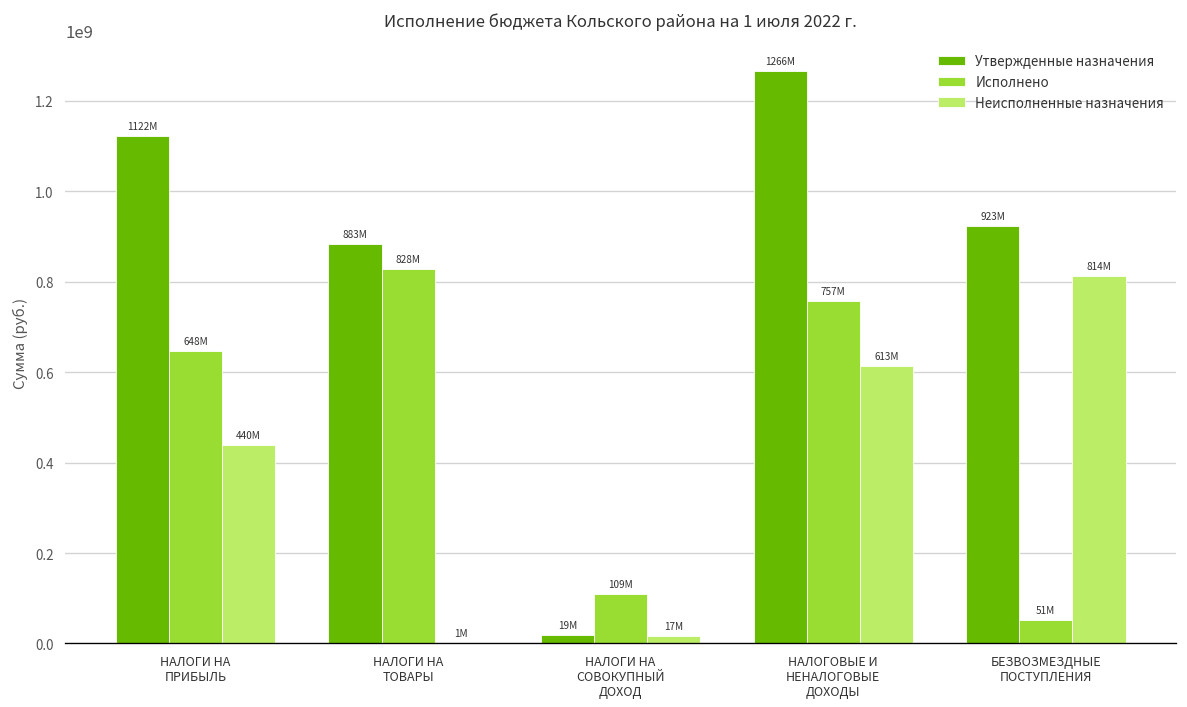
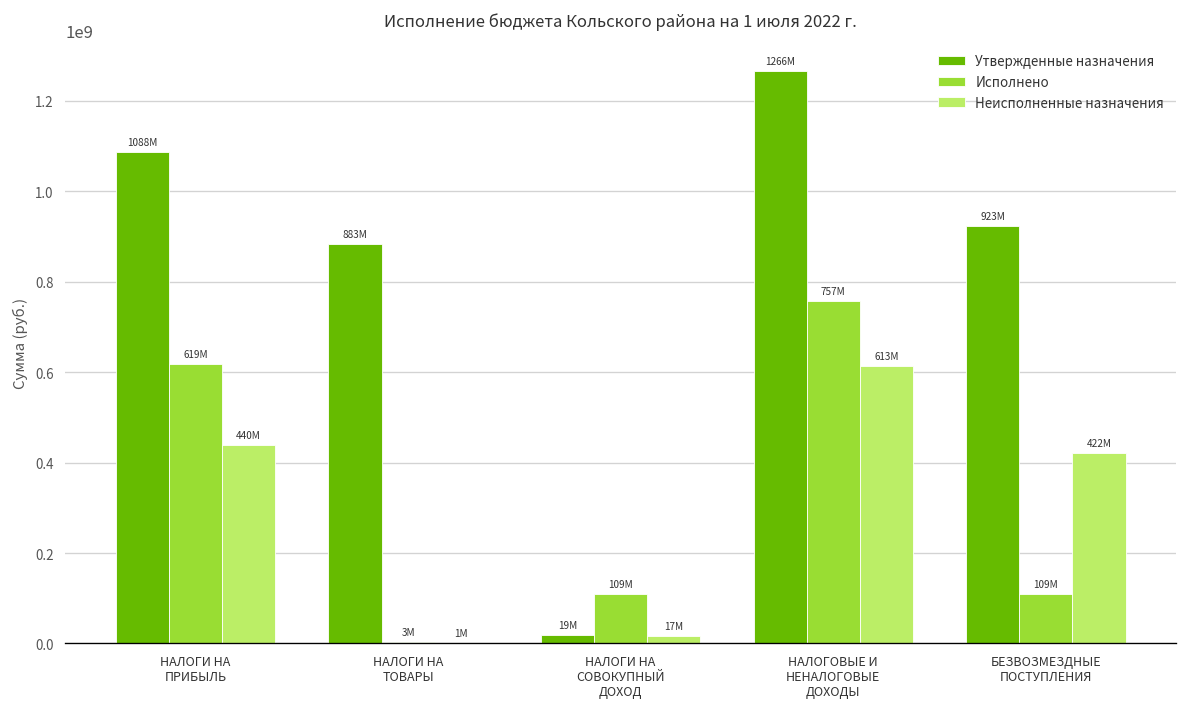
Утвержденные назначения, НАЛОГИ НА ПРИБЫЛЬ: 1122M -> 1088M
Исполнено, НАЛОГИ НА ПРИБЫЛЬ: 648M -> 619M
Исполнено, НАЛОГИ НА ТОВАРЫ: 828M -> 3M
Исполнено, БЕЗВОЗМЕЗДНЫЕ ПОСТУПЛЕНИЯ: 51M -> 109M
Неисполненные назначения, БЕЗВОЗМЕЗДНЫЕ ПОСТУПЛЕНИЯ: 814M -> 422M
